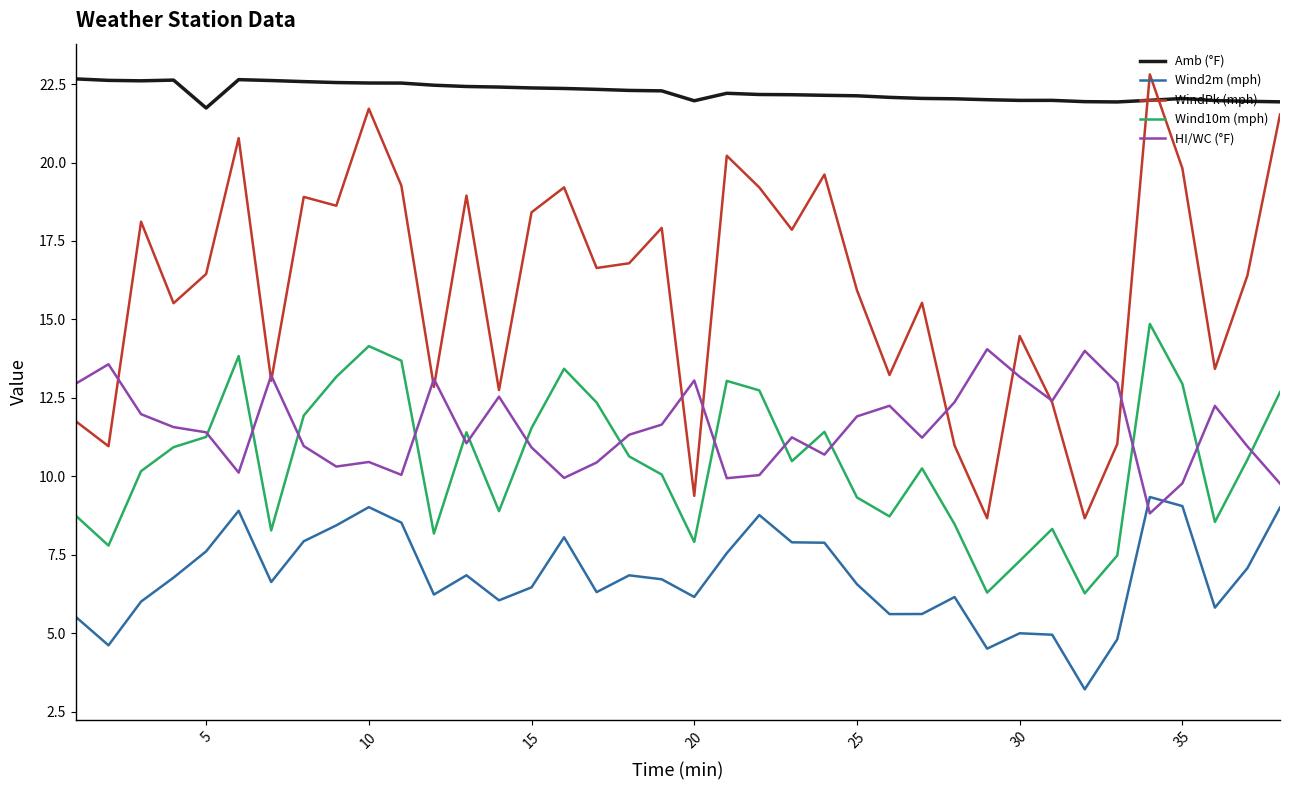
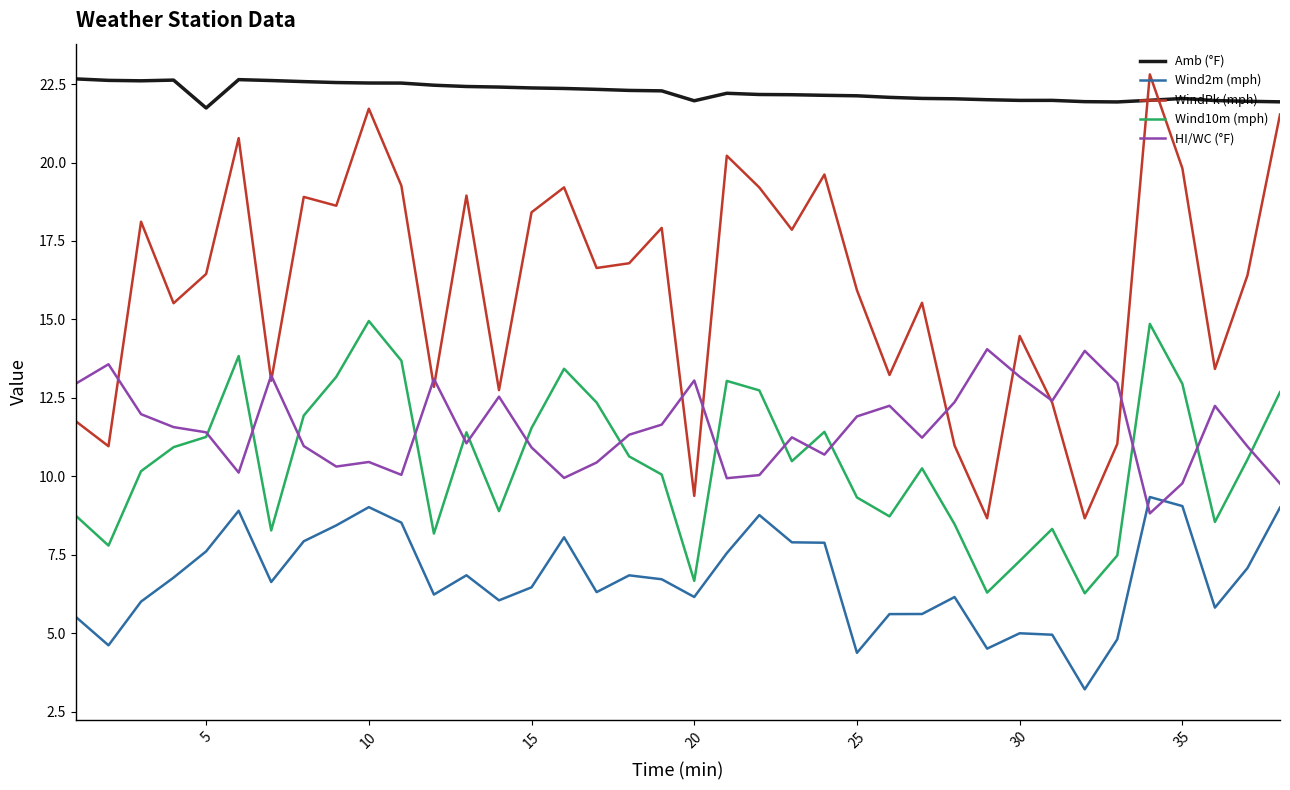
Wind10m (mph), 10: 14.2 -> 15.0
Wind10m (mph), 20: 7.9 -> 6.7
Wind2m (mph), 25: 6.6 -> 4.4
